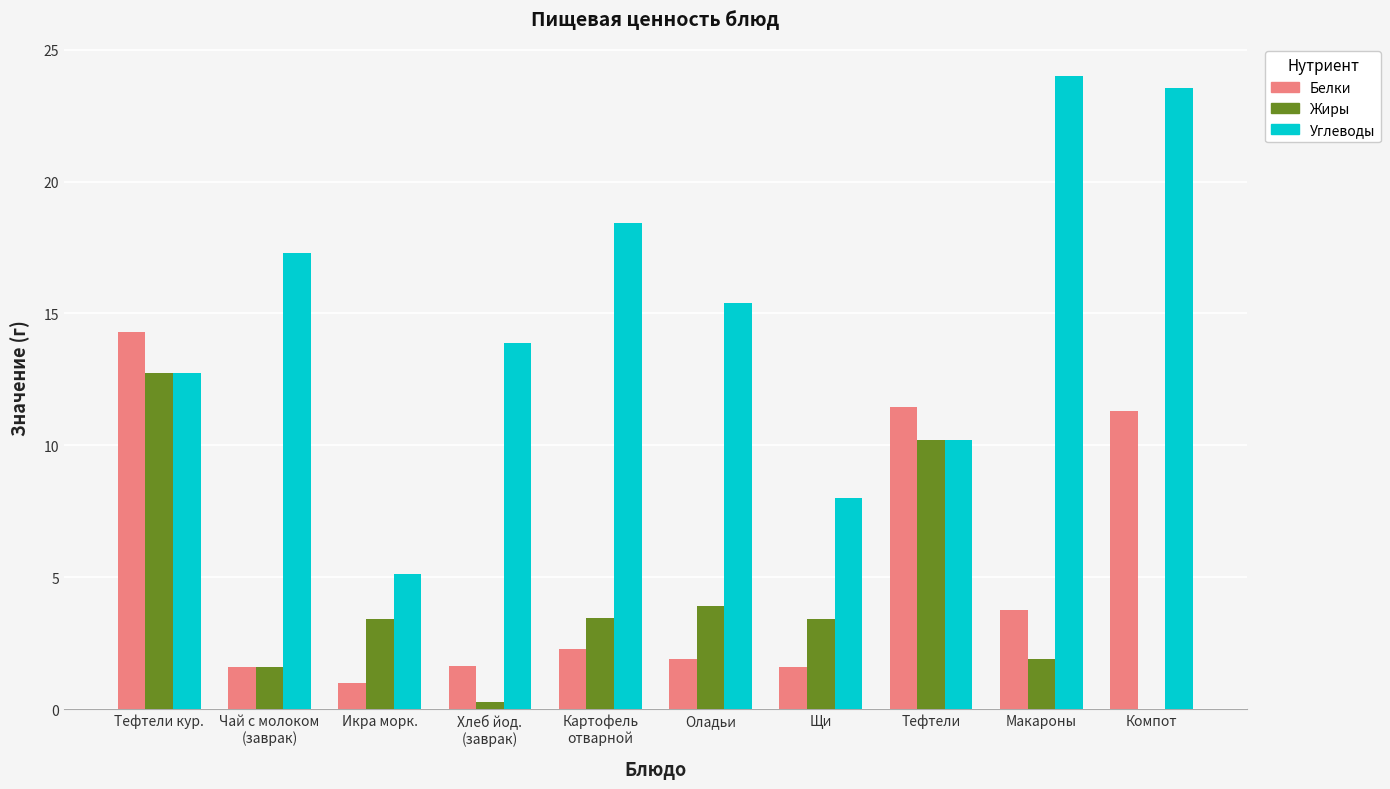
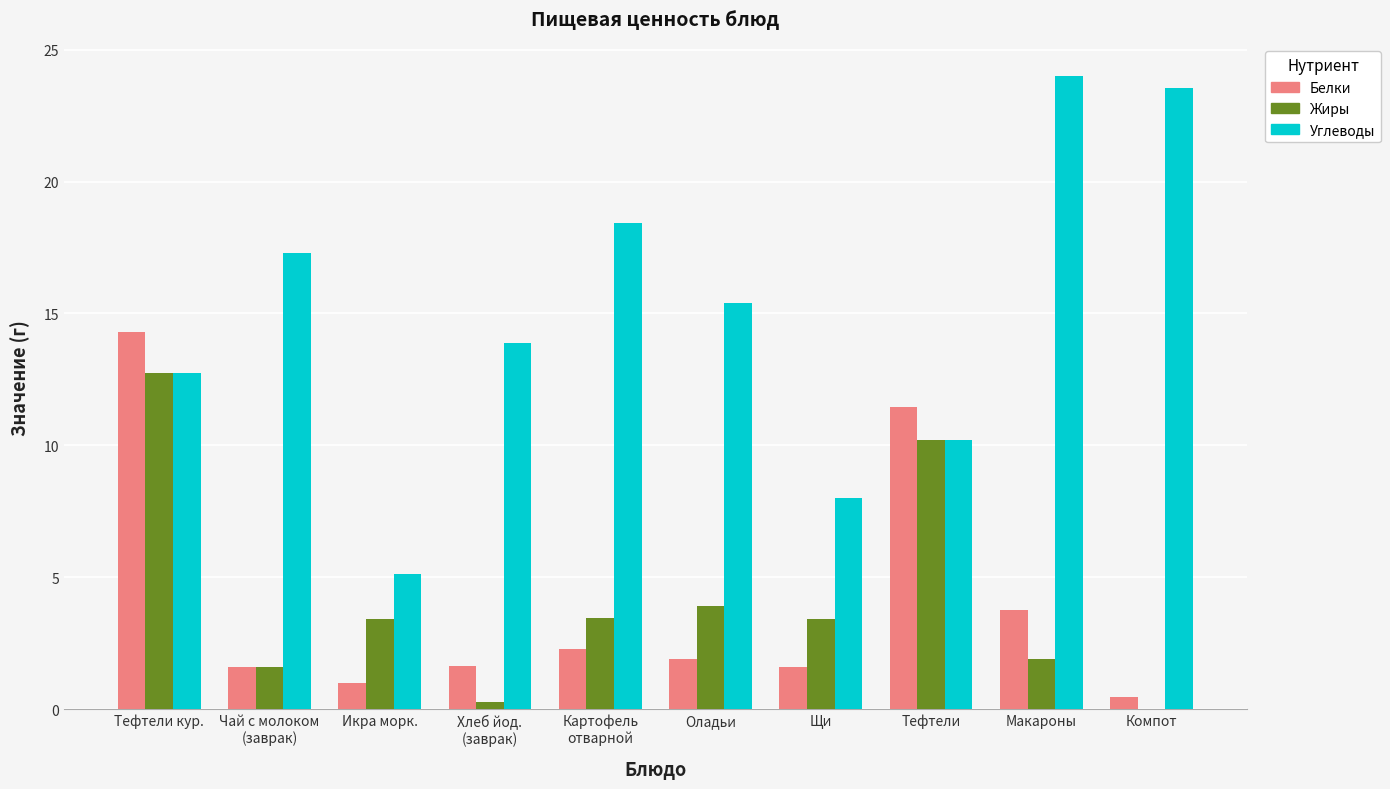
Белки, Компот: 11.3 -> 0.5
